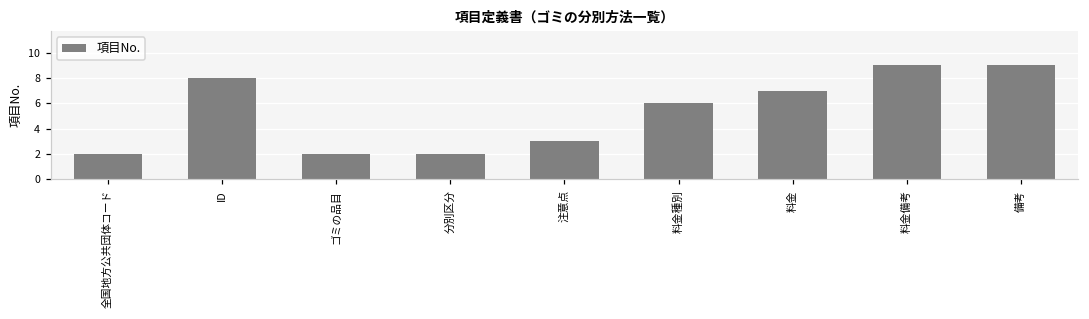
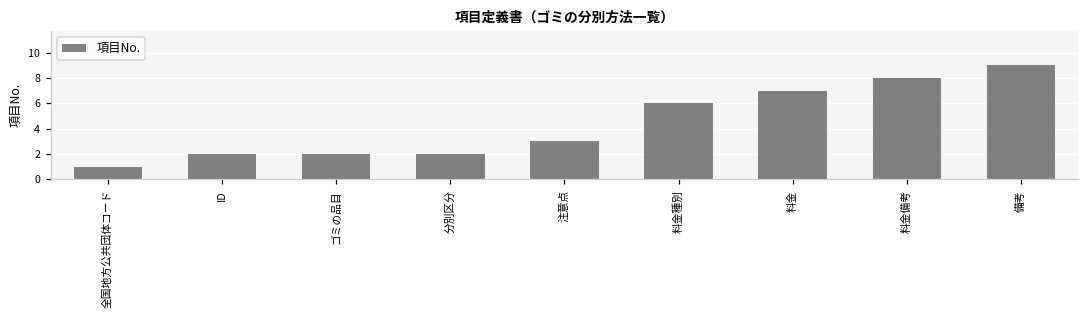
全国地方公共団体コード: 2 -> 1
ID: 8 -> 2
料金備考: 9 -> 8
